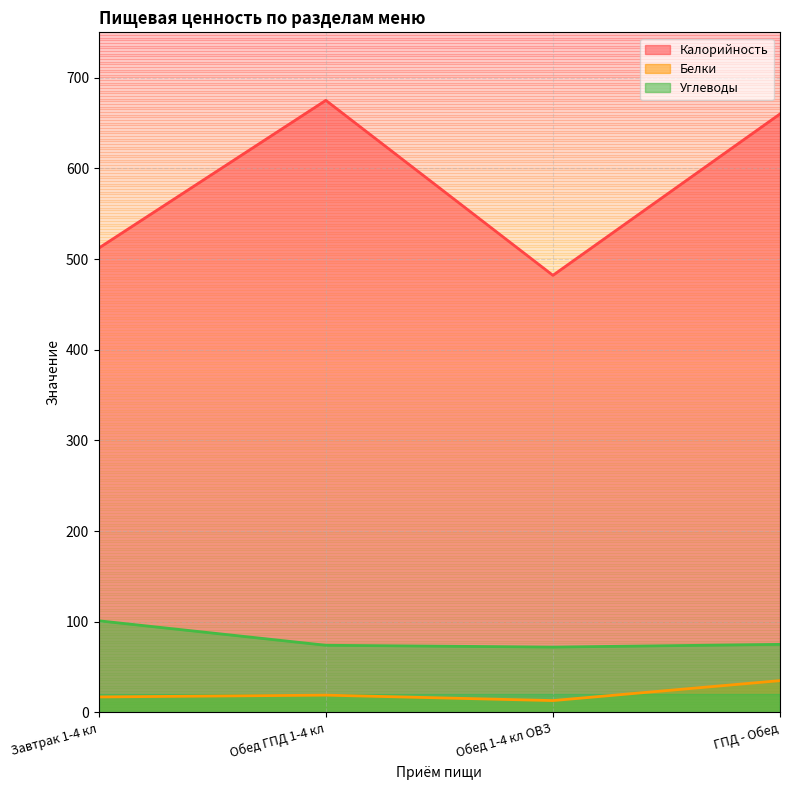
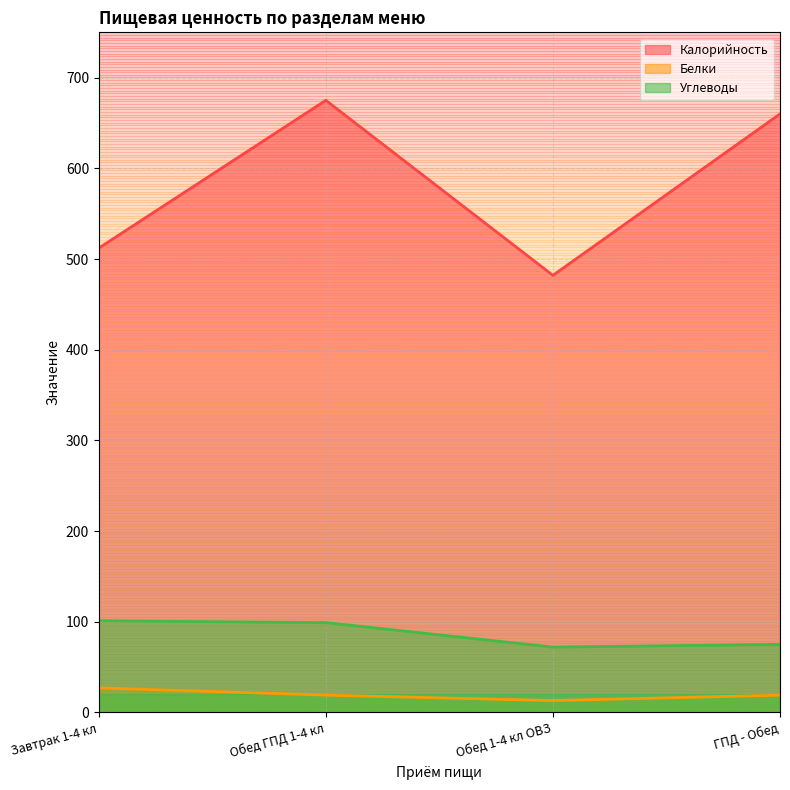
Белки, Завтрак 1-4 кл: 20 -> 30
Углеводы, Обед ГПД 1-4 кл: 70 -> 100
Белки, ГПД - Обед: 40 -> 20
